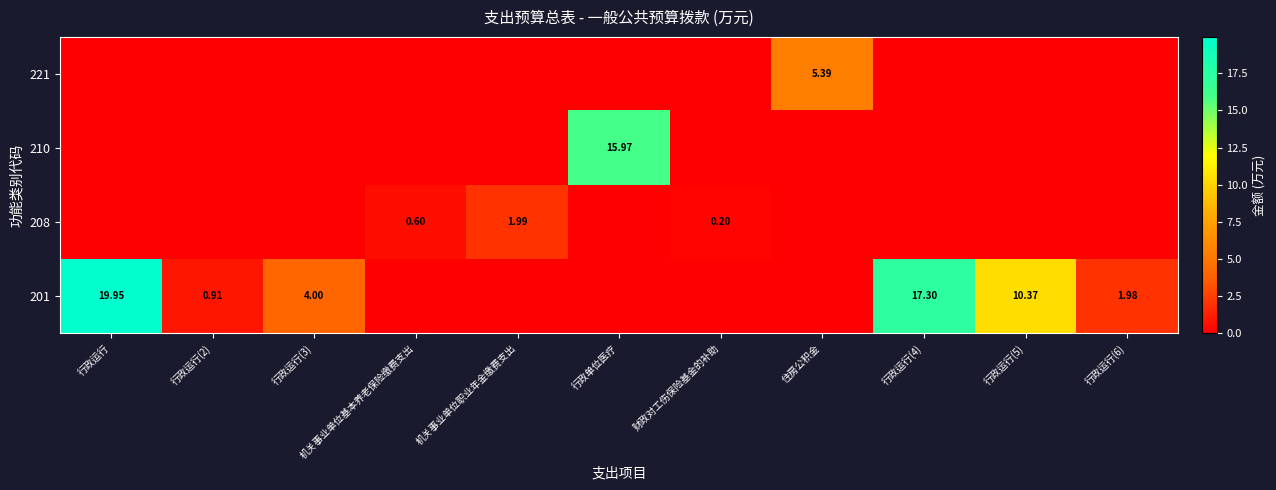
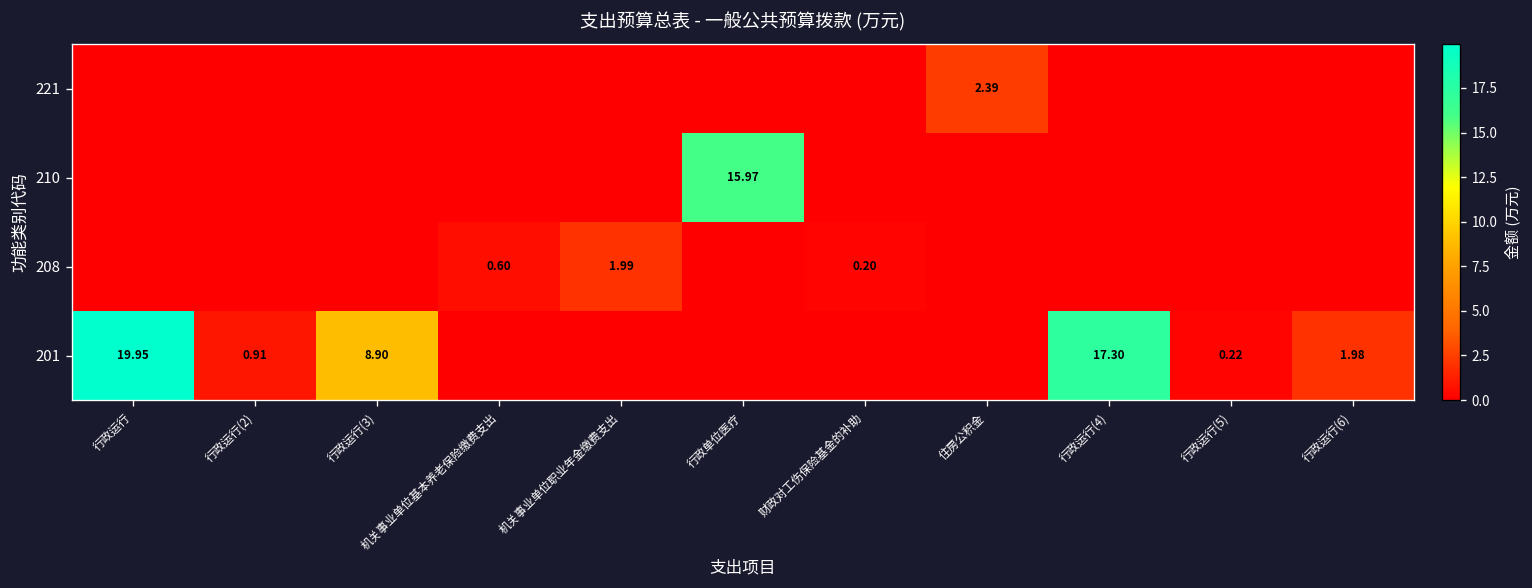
221, 住房公积金: 5.39 -> 2.39
201, 行政运行(3): 4.00 -> 8.90
201, 行政运行(5): 10.37 -> 0.22
